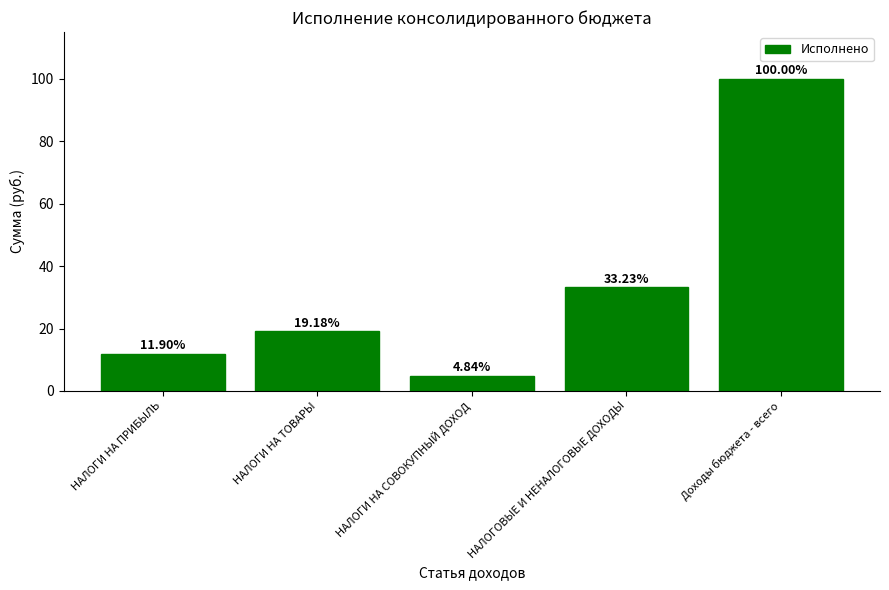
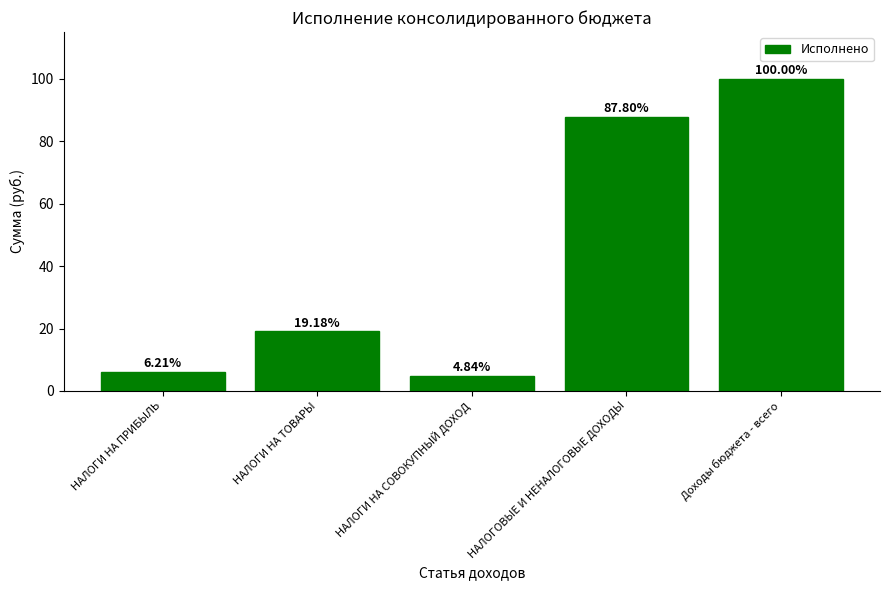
НАЛОГИ НА ПРИБЫЛЬ: 11.90% -> 6.21%
НАЛОГОВЫЕ И НЕНАЛОГОВЫЕ ДОХОДЫ: 33.23% -> 87.80%
